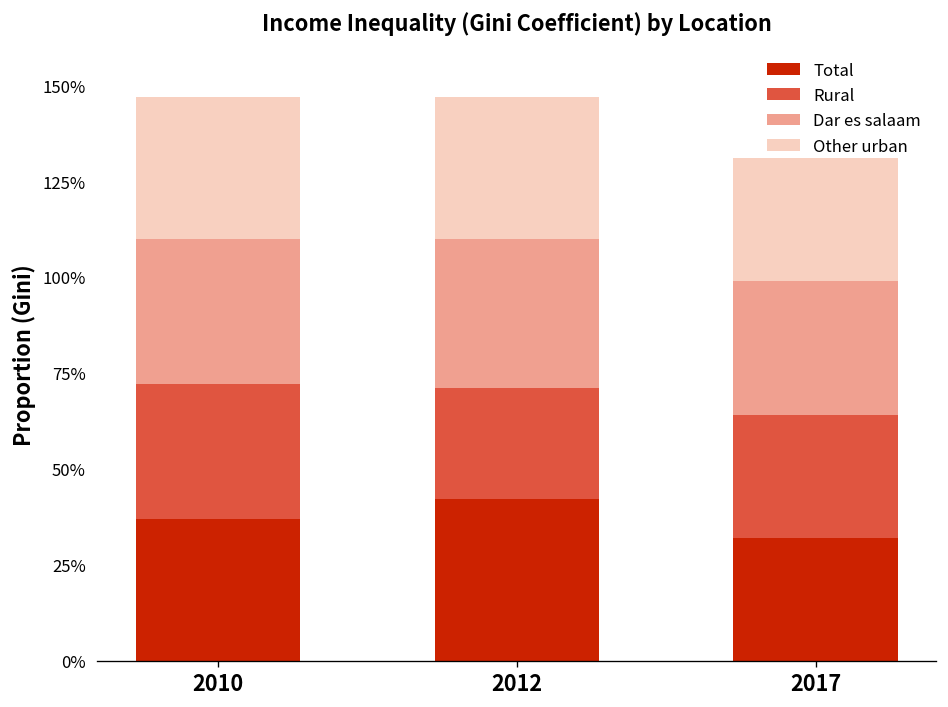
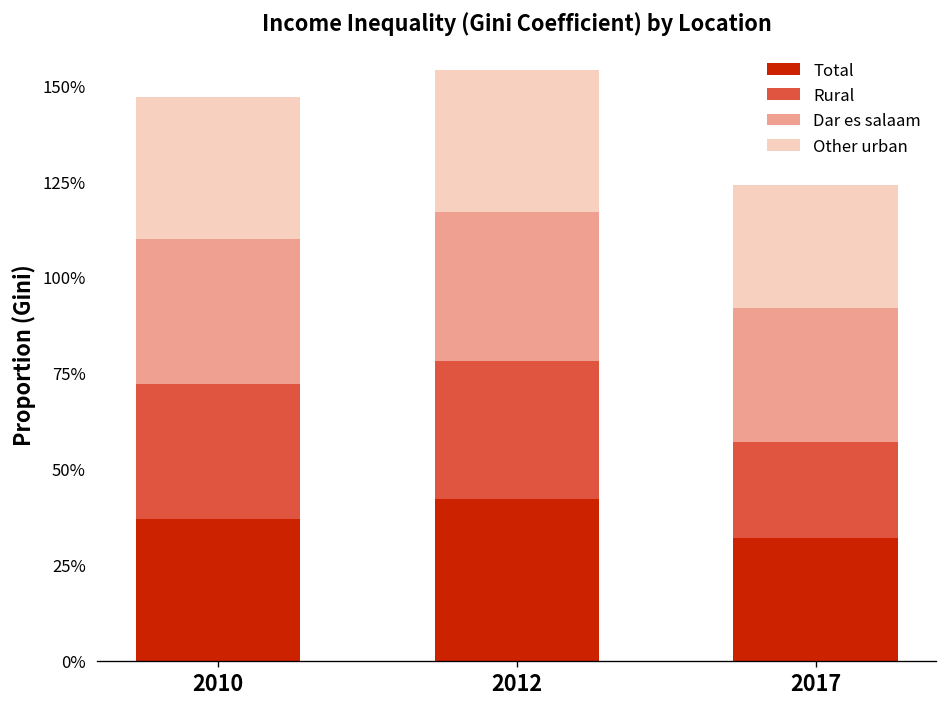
Rural, 2012: 29% -> 36%
Rural, 2017: 32% -> 25%
